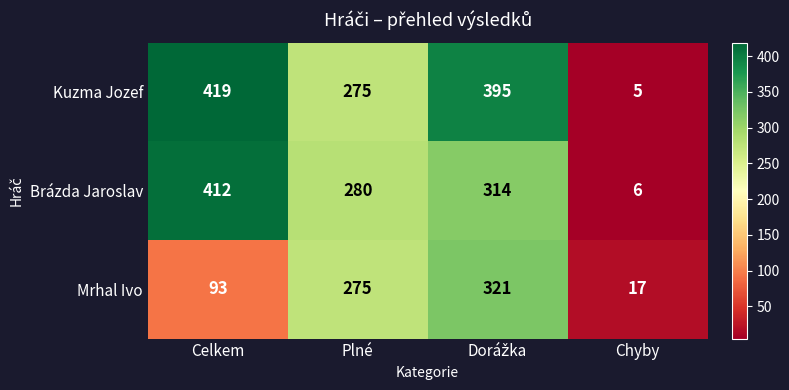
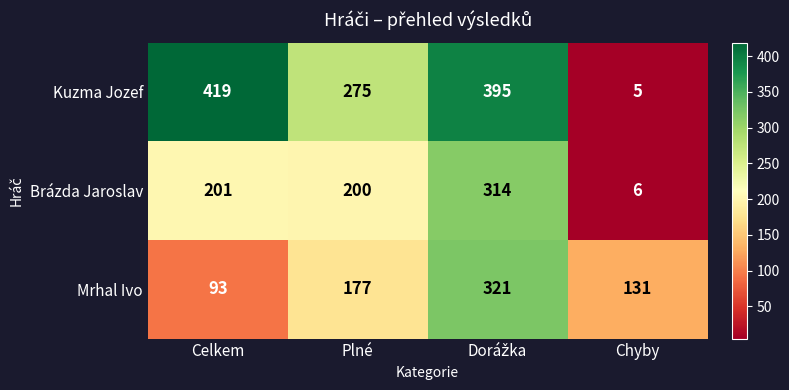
Brázda Jaroslav, Celkem: 412 -> 201
Brázda Jaroslav, Plné: 280 -> 200
Mrhal Ivo, Plné: 275 -> 177
Mrhal Ivo, Chyby: 17 -> 131
